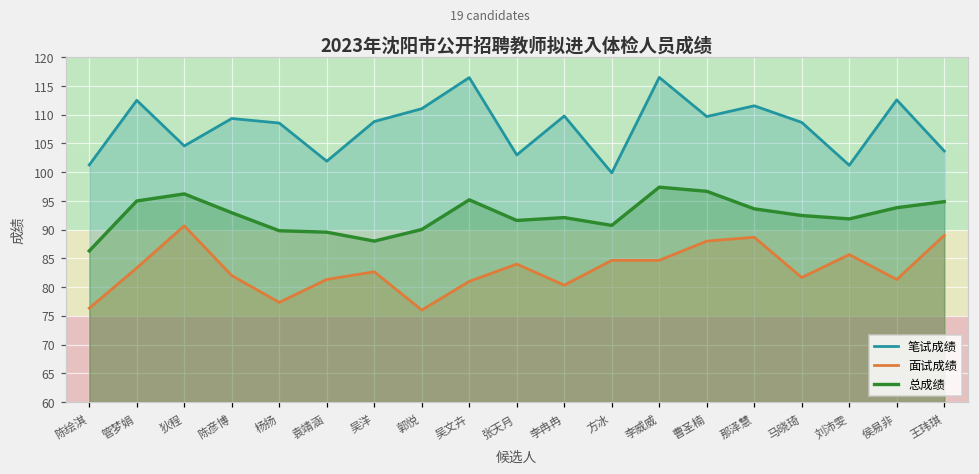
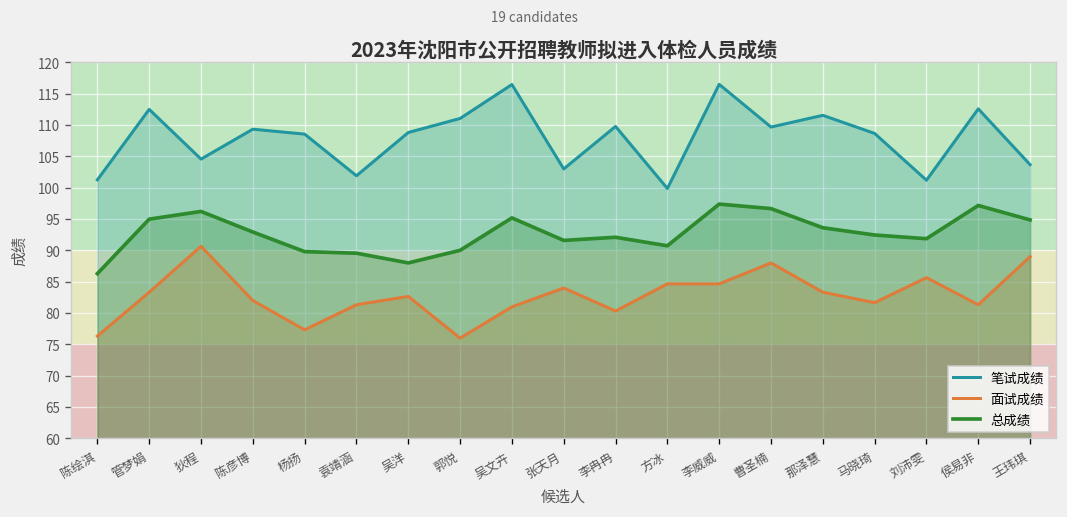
面试成绩, 那泽慧: 89 -> 83
总成绩, 侯易非: 94 -> 97
